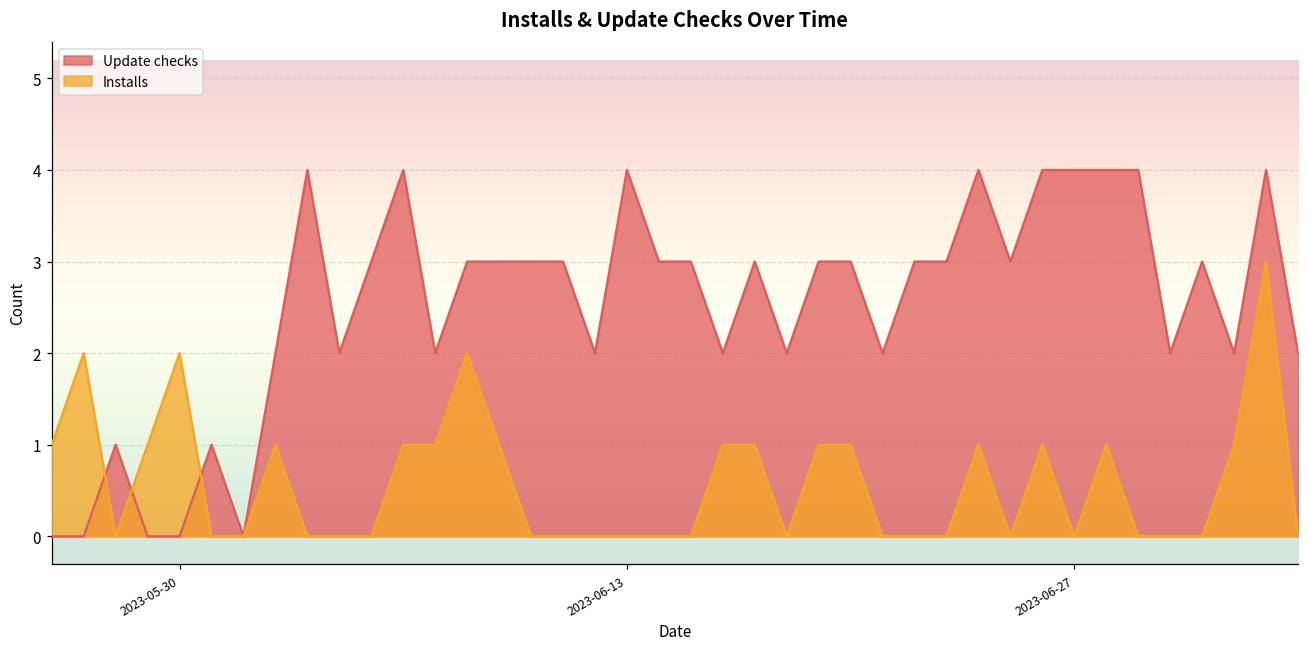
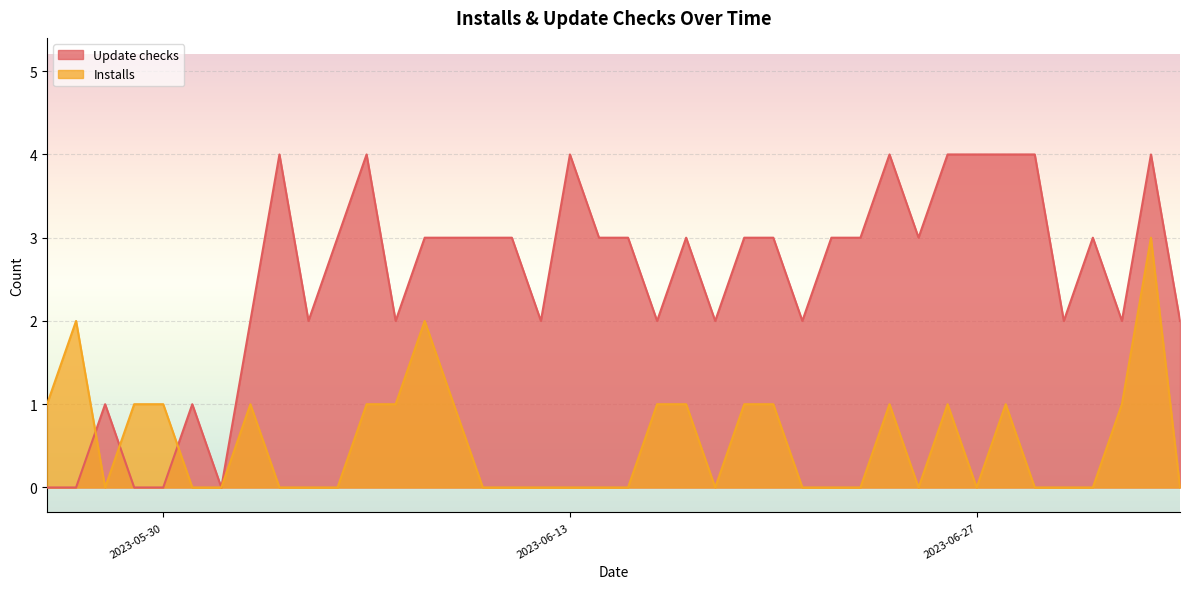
Installs, 2023-05-30: 2 -> 1
